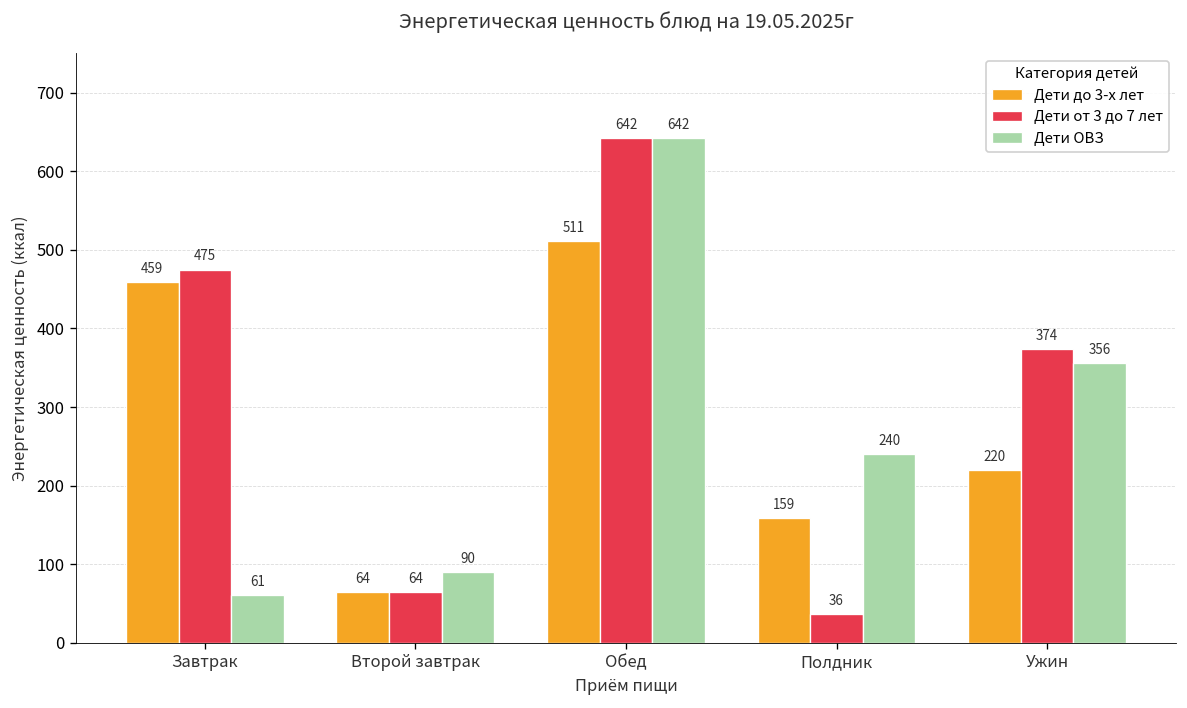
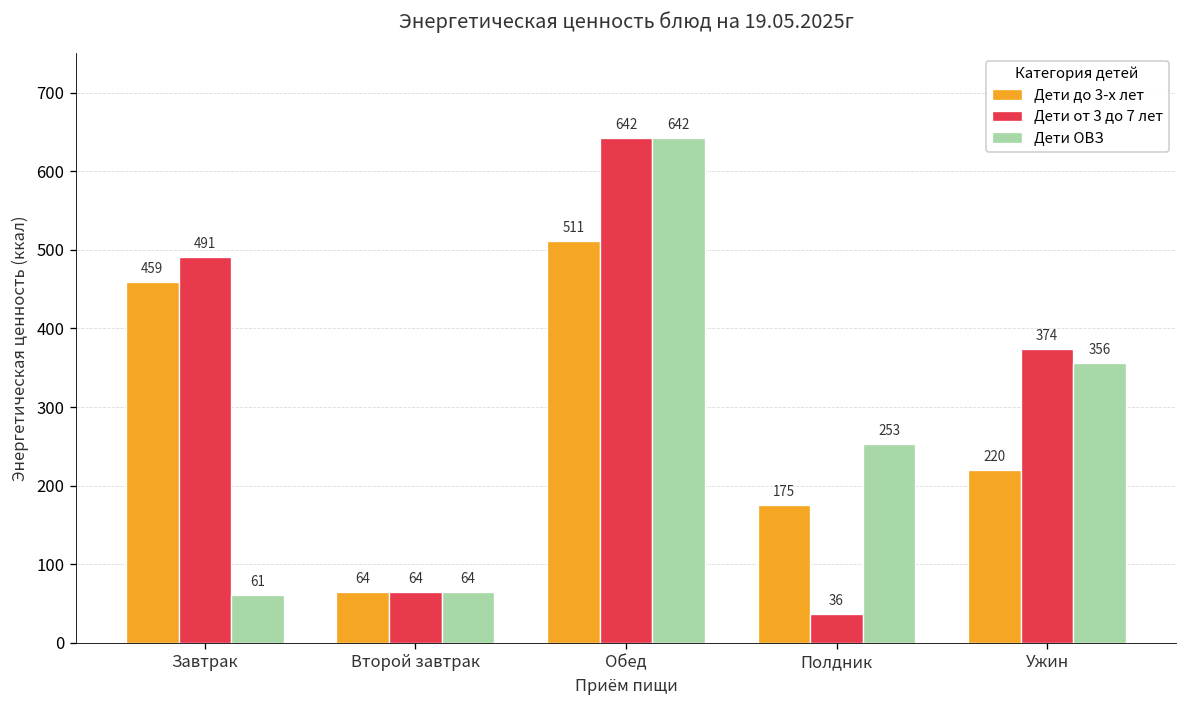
Дети от 3 до 7 лет, Завтрак: 475 -> 491
Дети ОВЗ, Второй завтрак: 90 -> 64
Дети до 3-х лет, Полдник: 159 -> 175
Дети ОВЗ, Полдник: 240 -> 253
